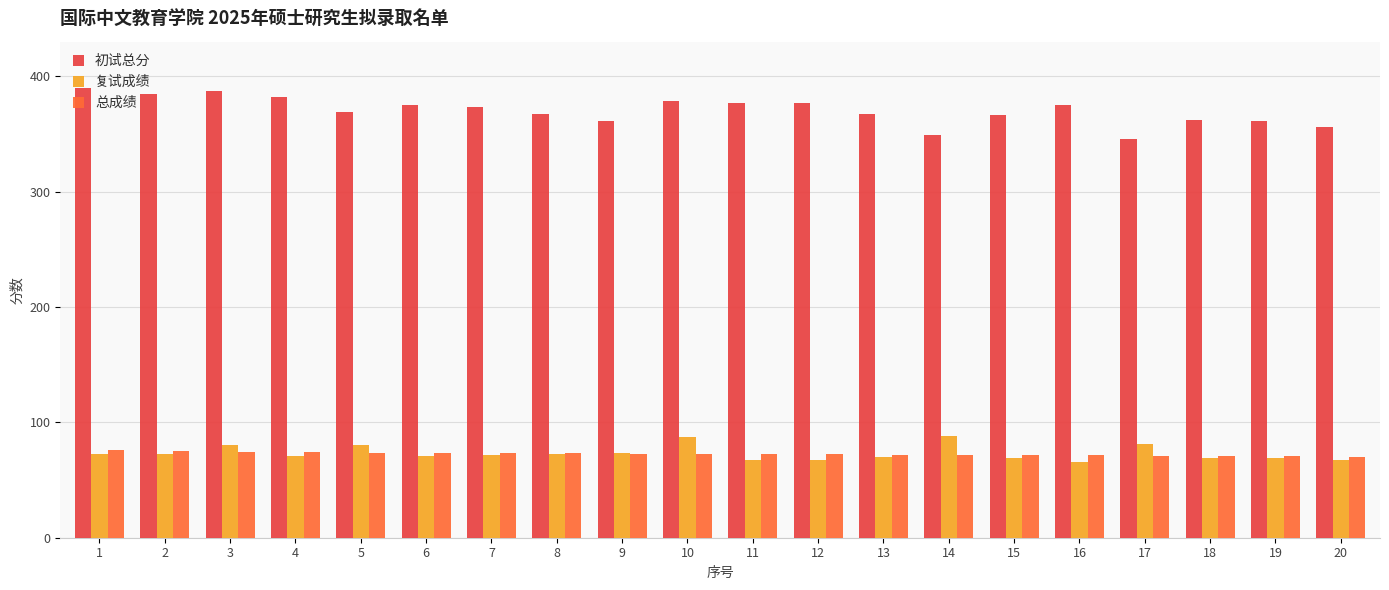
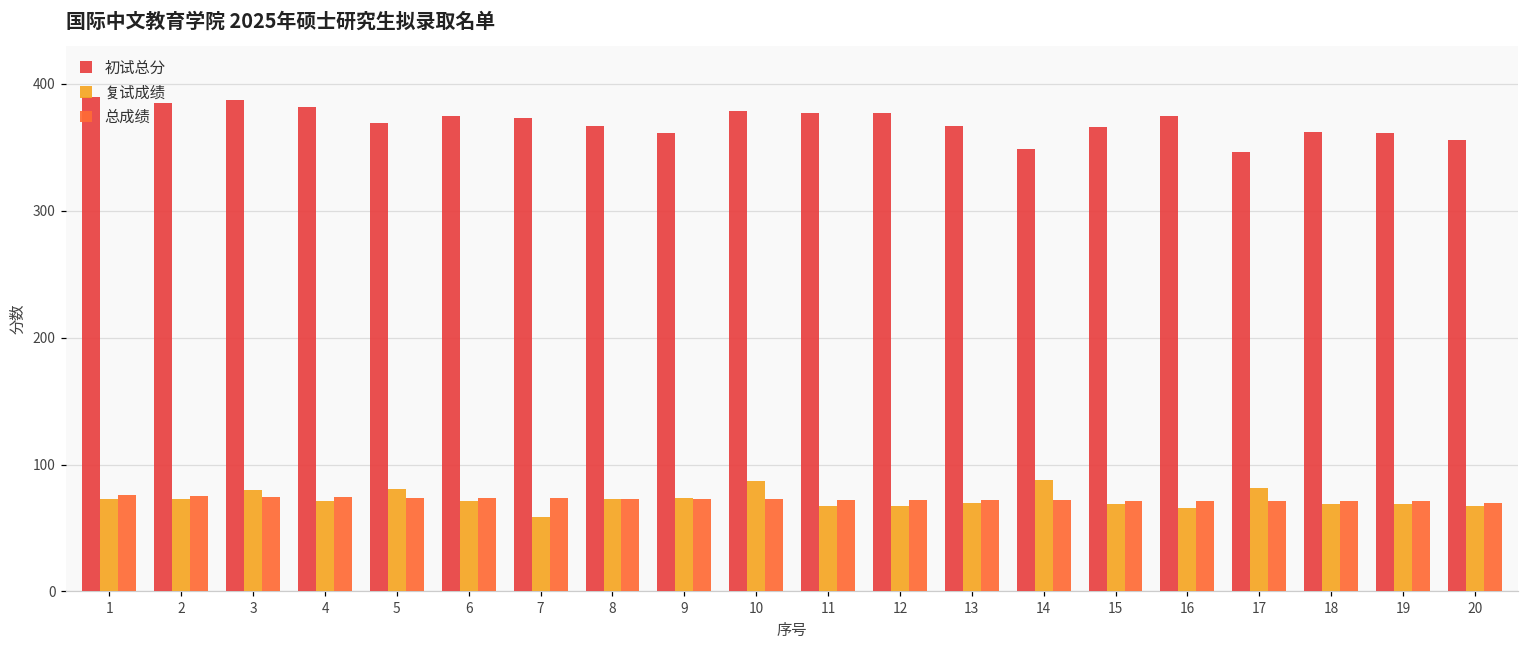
复试成绩, 7: 72 -> 59
